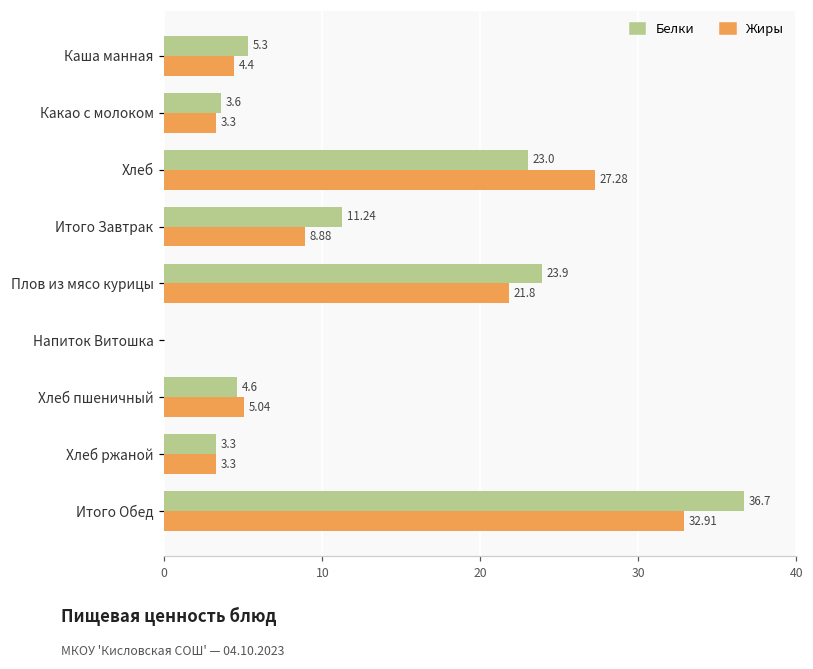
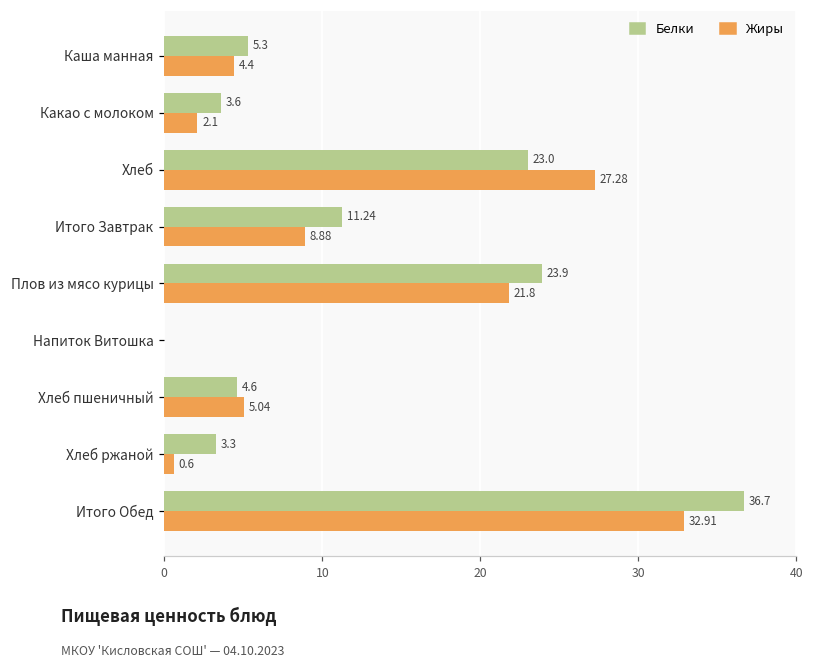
Жиры, Какао с молоком: 3.3 -> 2.1
Жиры, Хлеб ржаной: 3.3 -> 0.6
